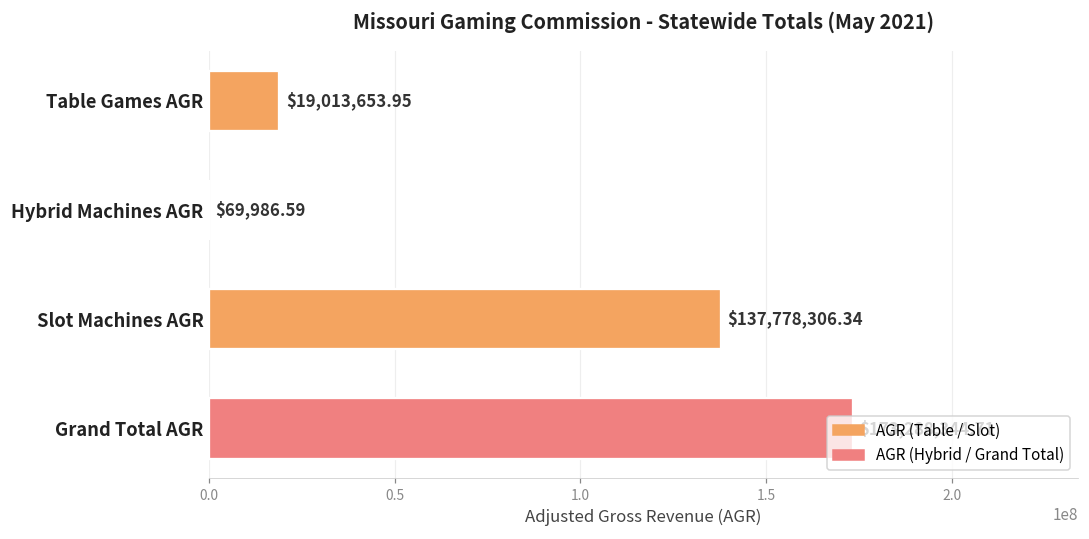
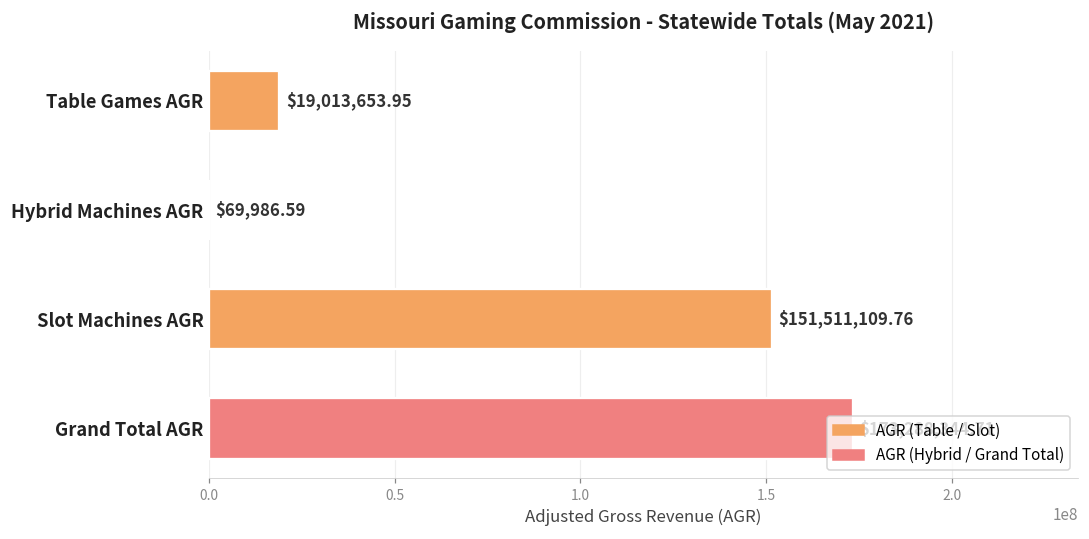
Slot Machines AGR: $137,778,306.34 -> $151,511,109.76
